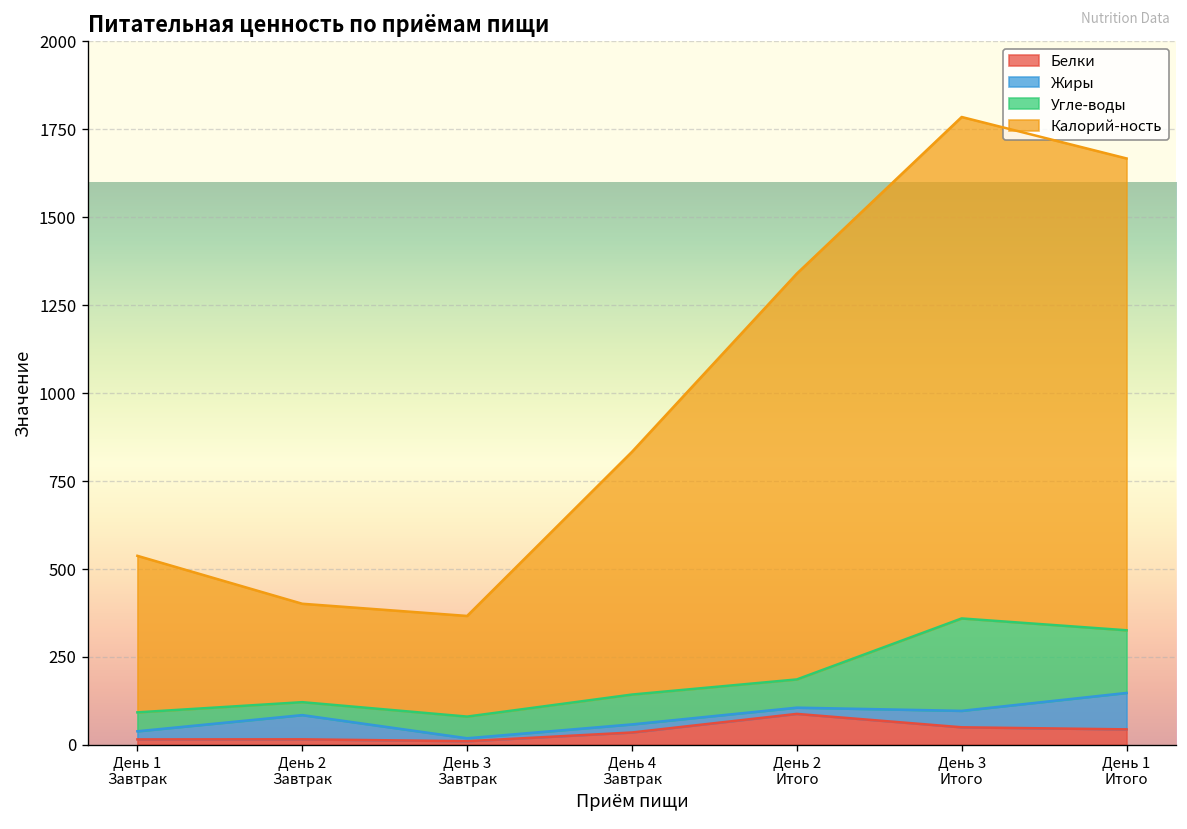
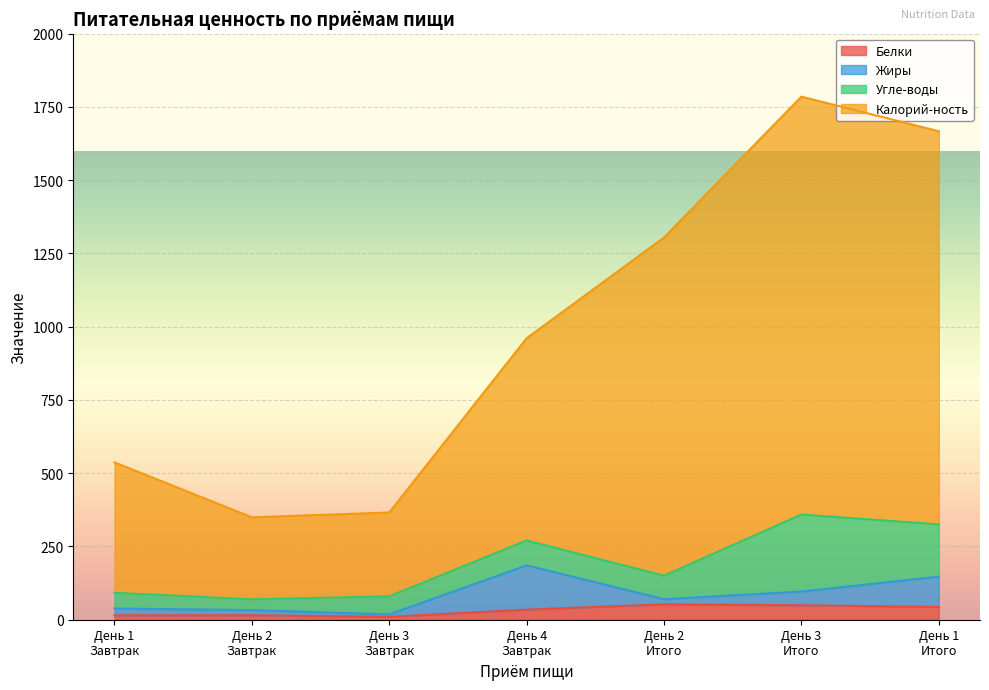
Жиры, День 2 Завтрак: 70 -> 20
Жиры, День 4 Завтрак: 20 -> 150
Белки, День 2 Итого: 90 -> 50
